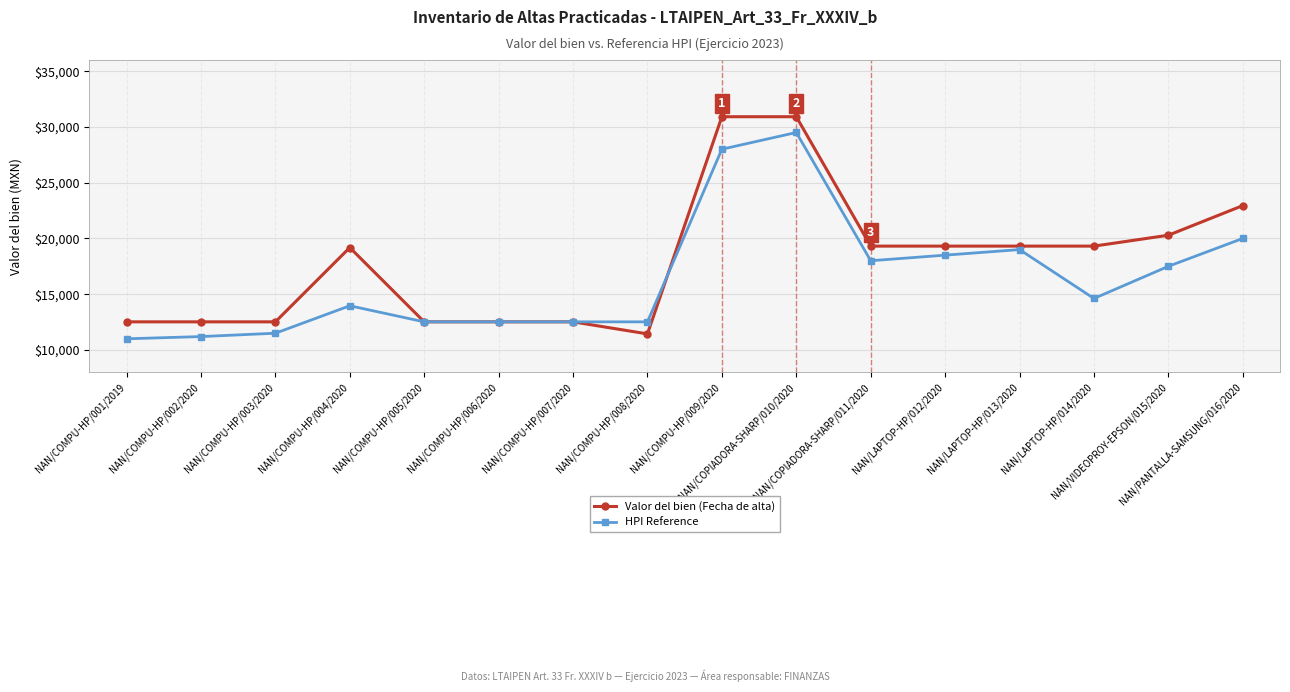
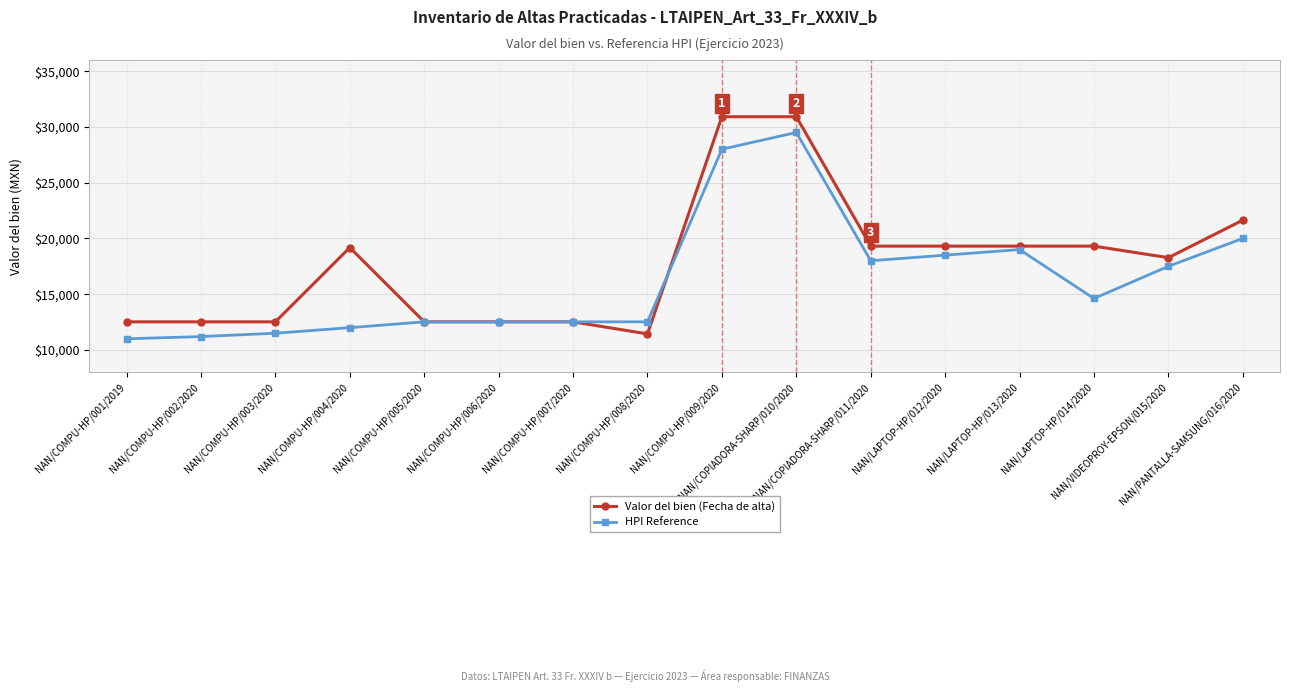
HPI Reference, NAN/COMPU-HP/004/2020: $14,000 -> $12,000
Valor del bien (Fecha de alta), NAN/VIDEOPROY-EPSON/015/2020: $20,300 -> $18,300
Valor del bien (Fecha de alta), NAN/PANTALLA-SAMSUNG/016/2020: $22,900 -> $21,600
